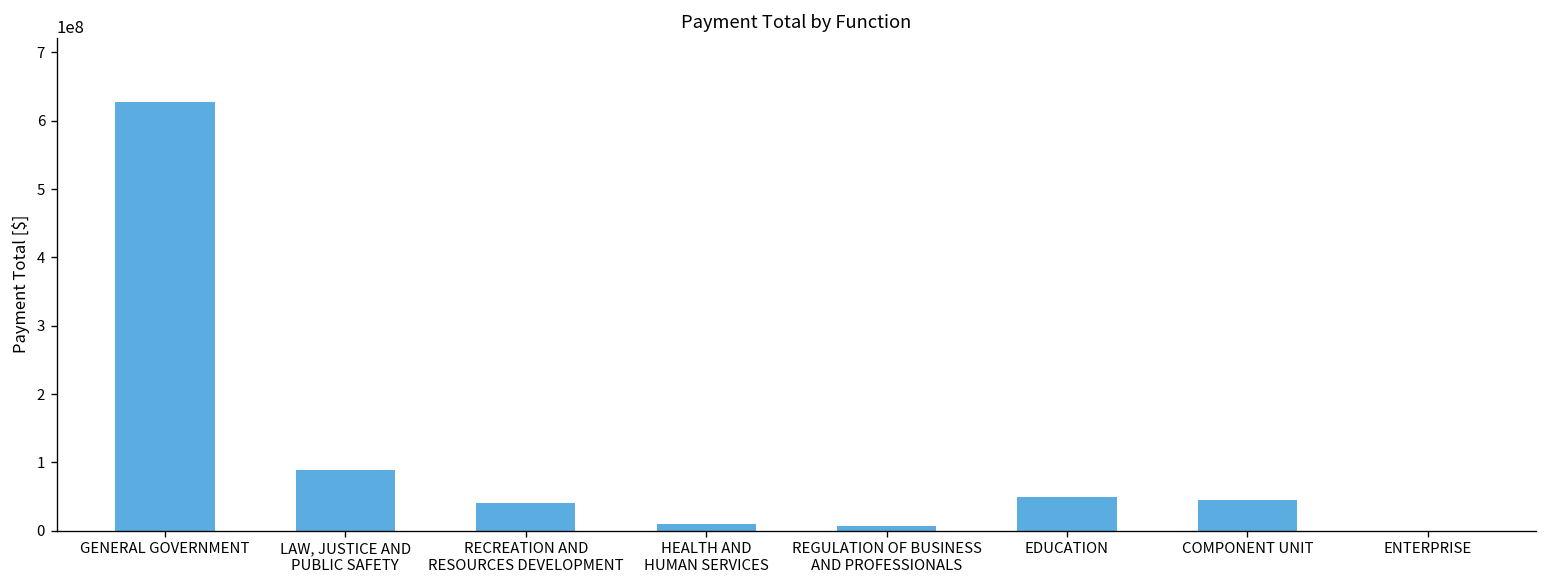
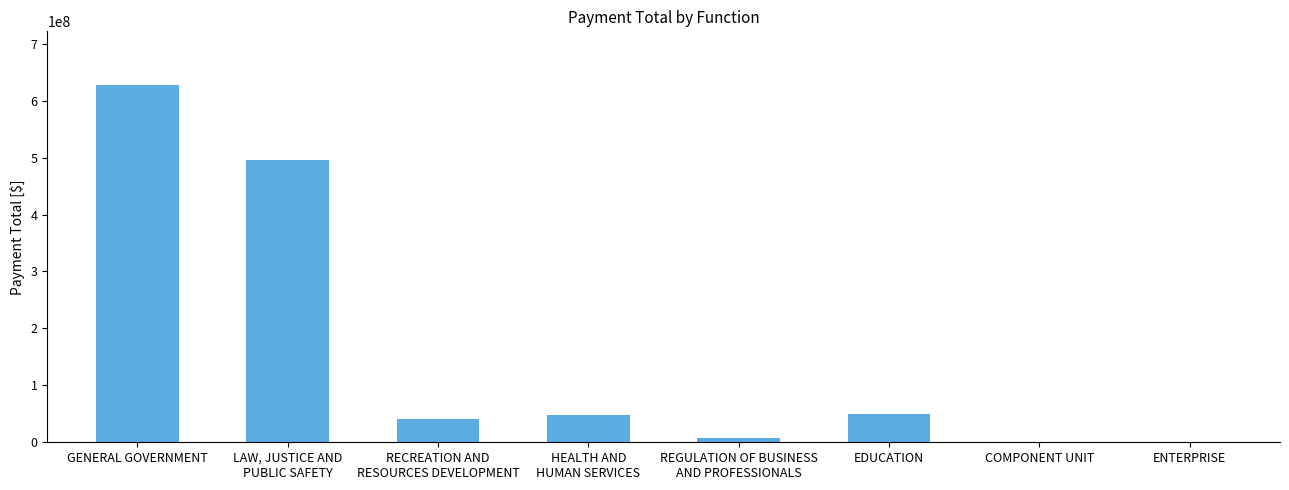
LAW, JUSTICE AND PUBLIC SAFETY: 90000000 -> 500000000
HEALTH AND HUMAN SERVICES: 10000000 -> 50000000
COMPONENT UNIT: 40000000 -> 0
